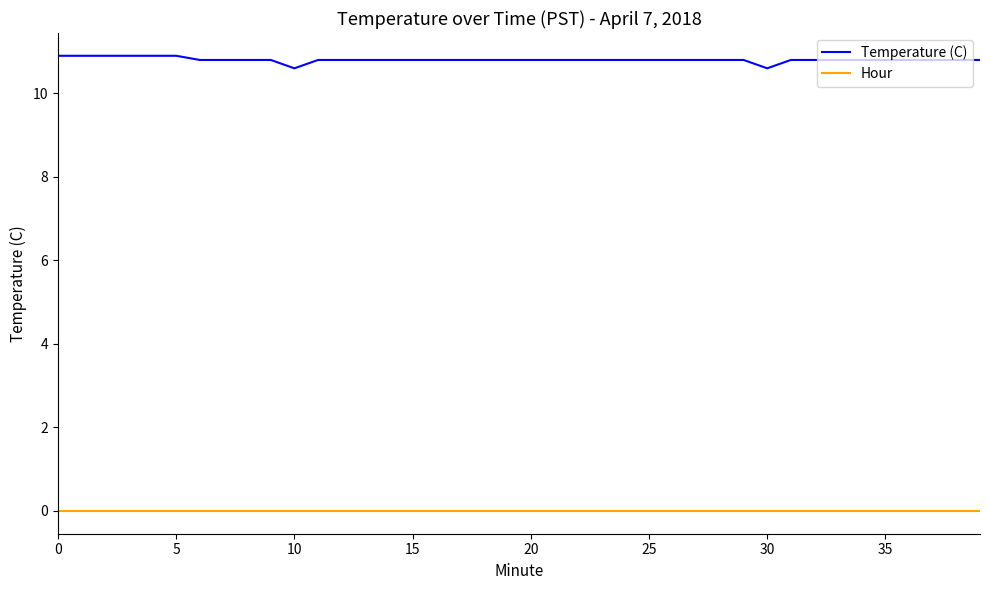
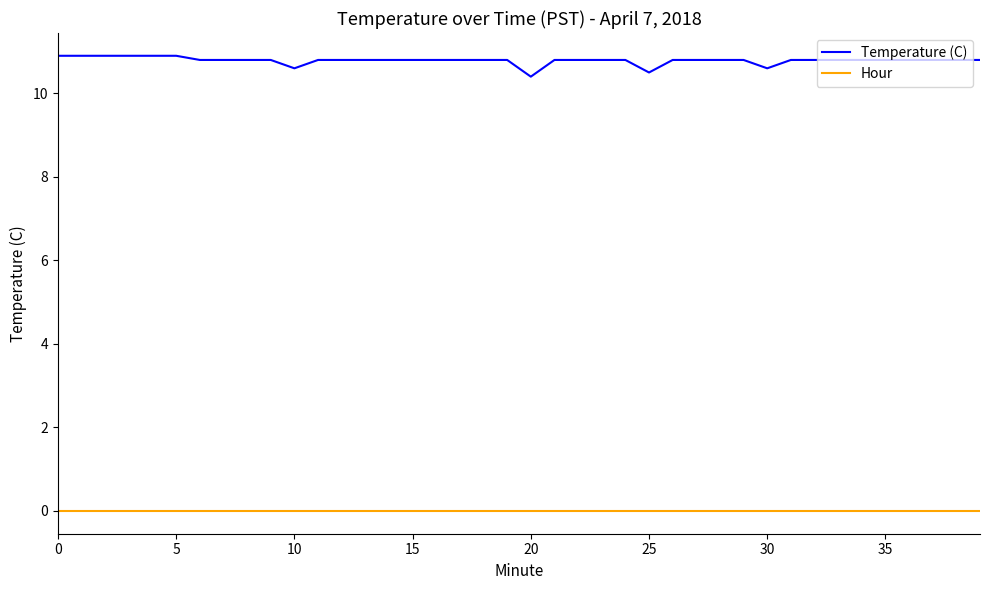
Temperature (C), 20: 10.8 -> 10.4
Temperature (C), 25: 10.8 -> 10.5
